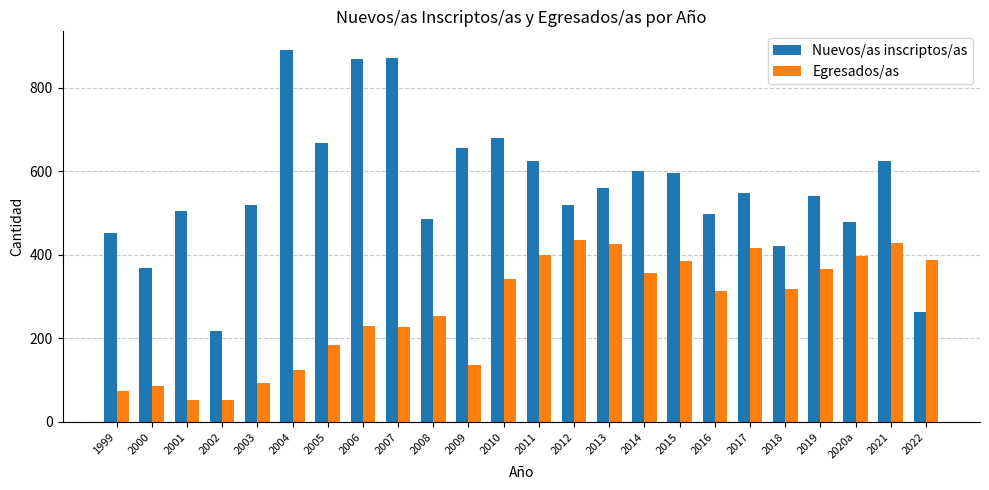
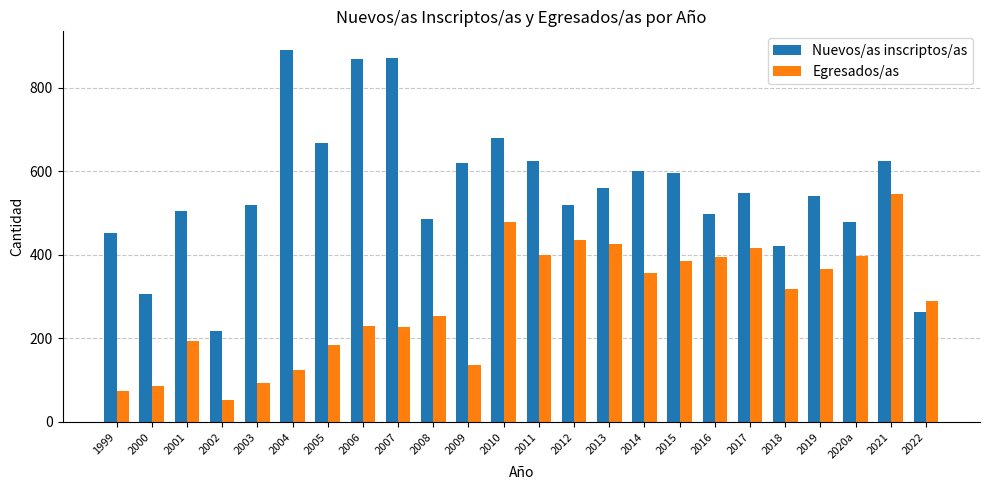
Nuevos/as inscriptos/as, 2000: 370 -> 310
Egresados/as, 2001: 50 -> 190
Nuevos/as inscriptos/as, 2009: 660 -> 620
Egresados/as, 2010: 340 -> 480
Egresados/as, 2016: 310 -> 400
Egresados/as, 2021: 430 -> 550
Egresados/as, 2022: 390 -> 290
